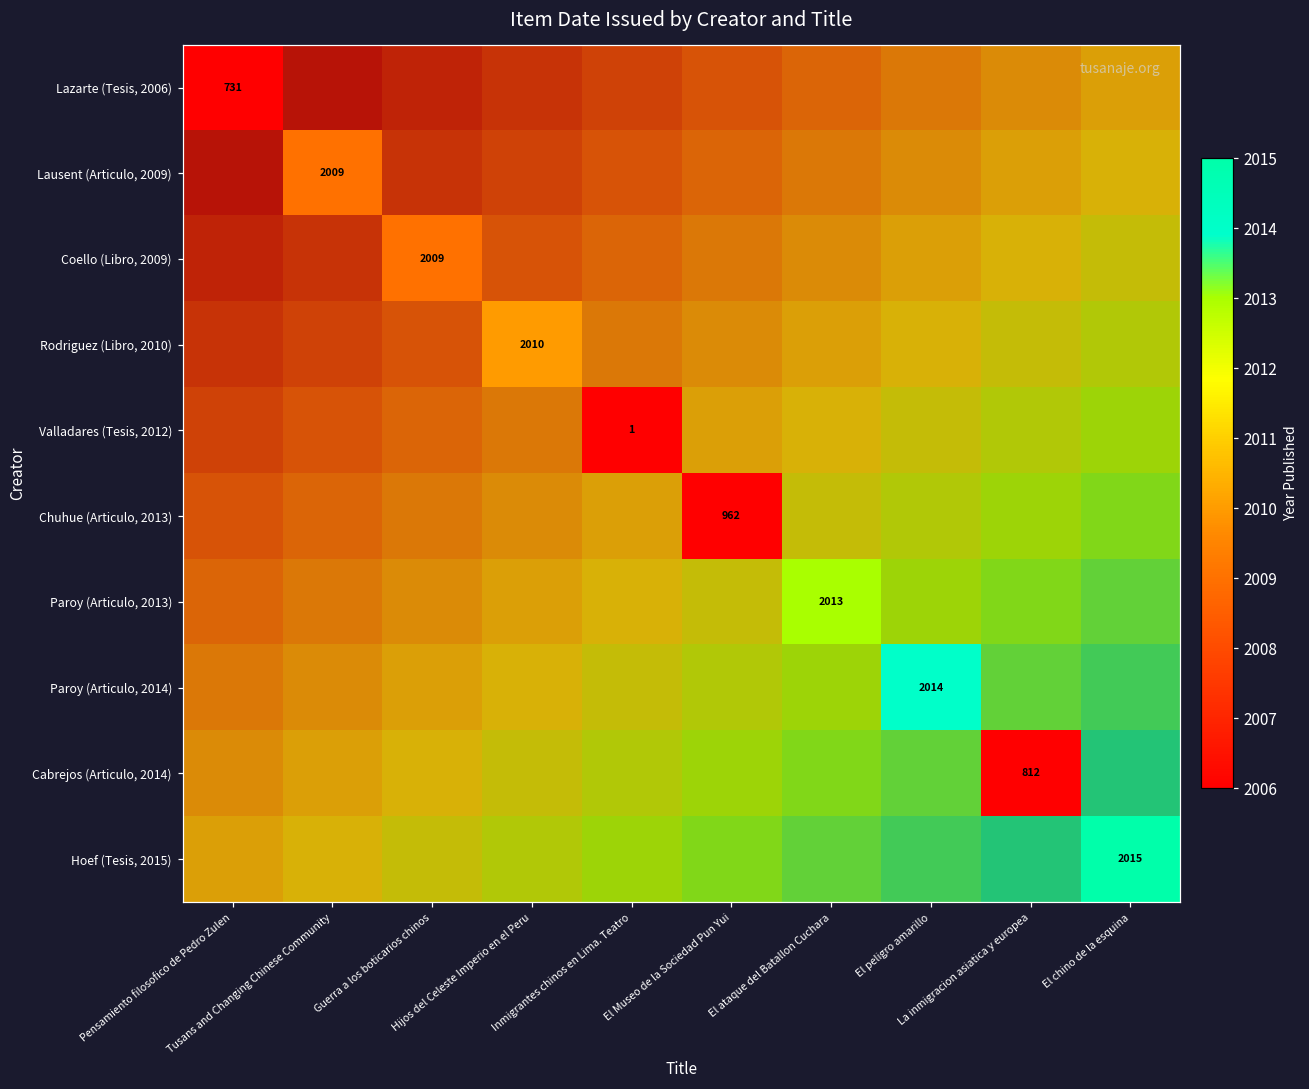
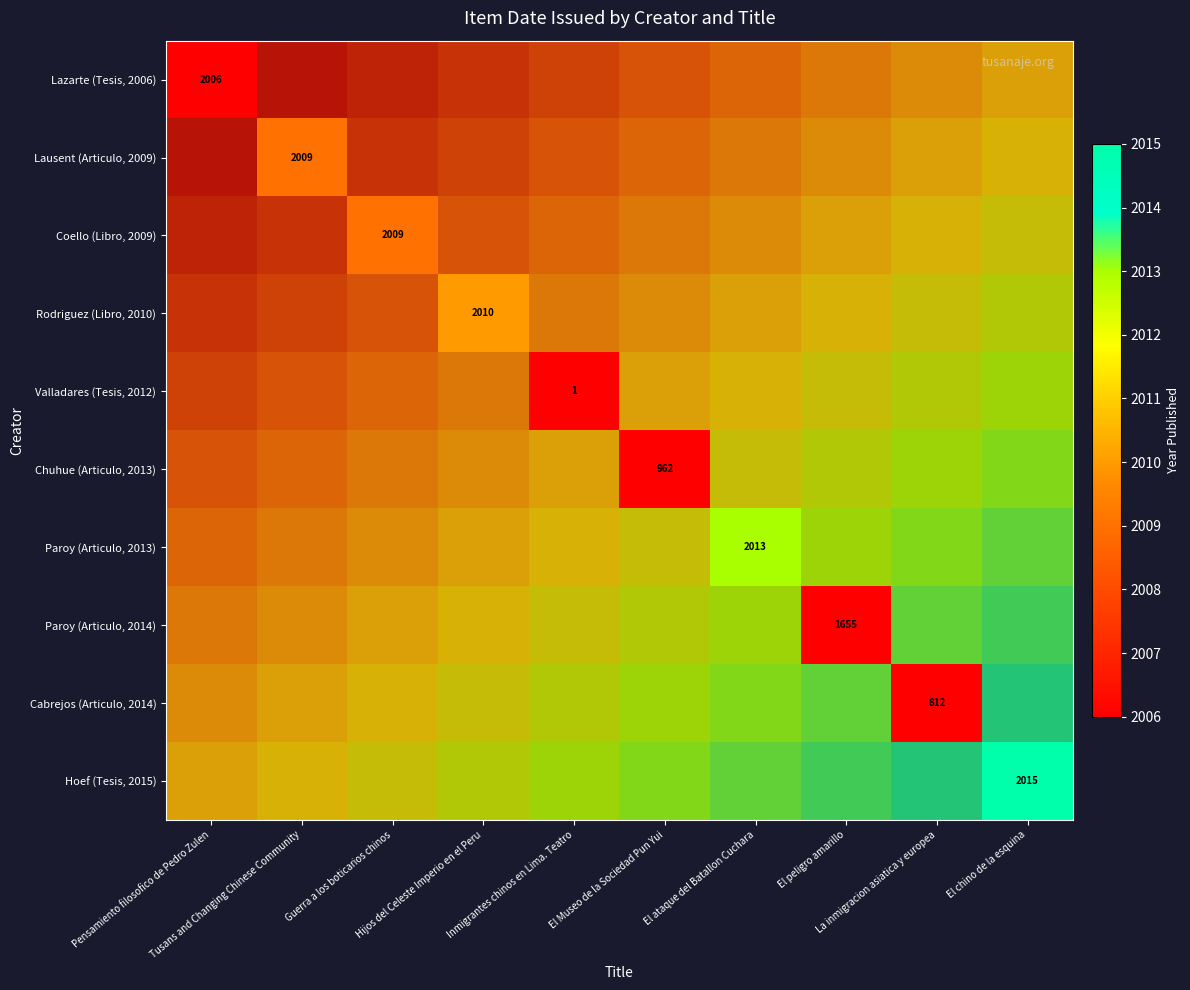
Lazarte (Tesis, 2006), Pensamiento filosofico de Pedro Zulen: 731 -> 2006
Paroy (Articulo, 2014), El peligro amarillo: 2014 -> 1655
